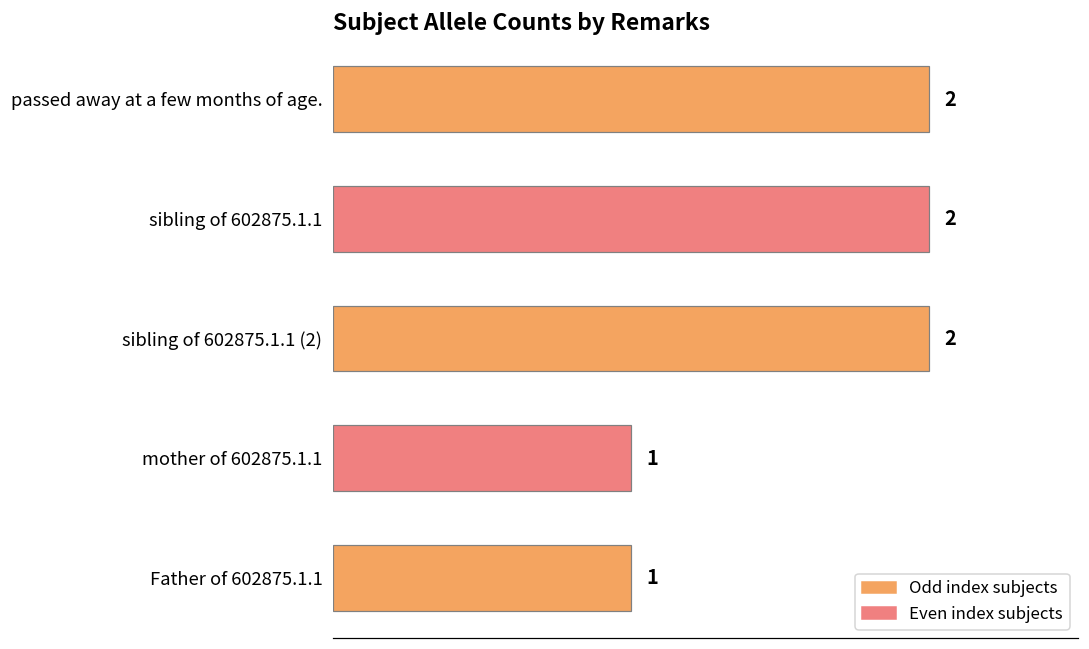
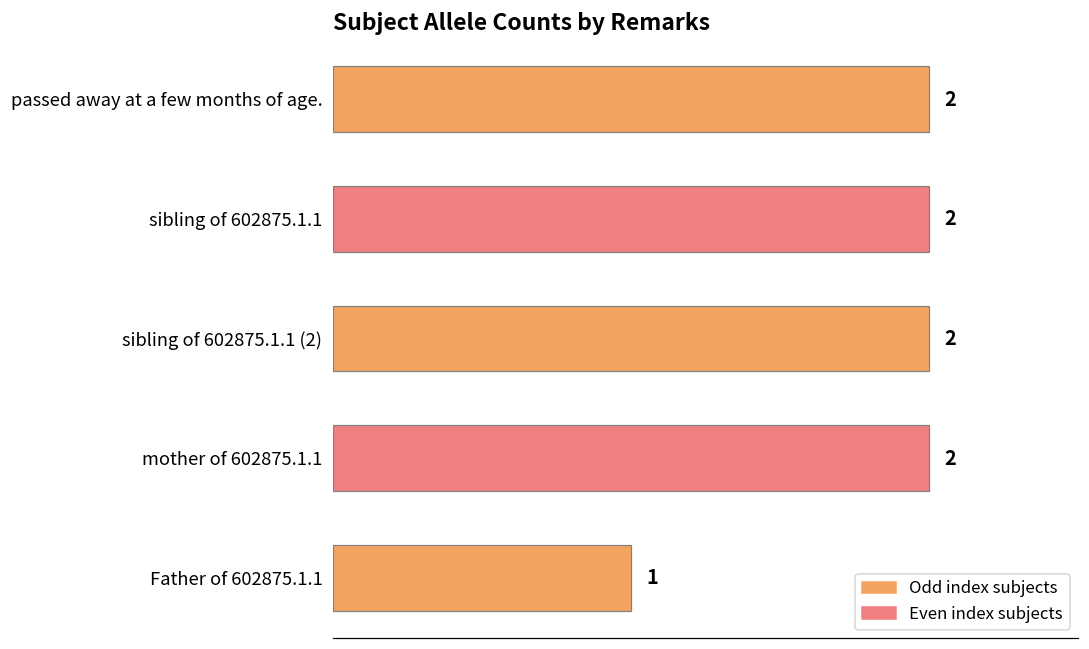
mother of 602875.1.1: 1 -> 2
